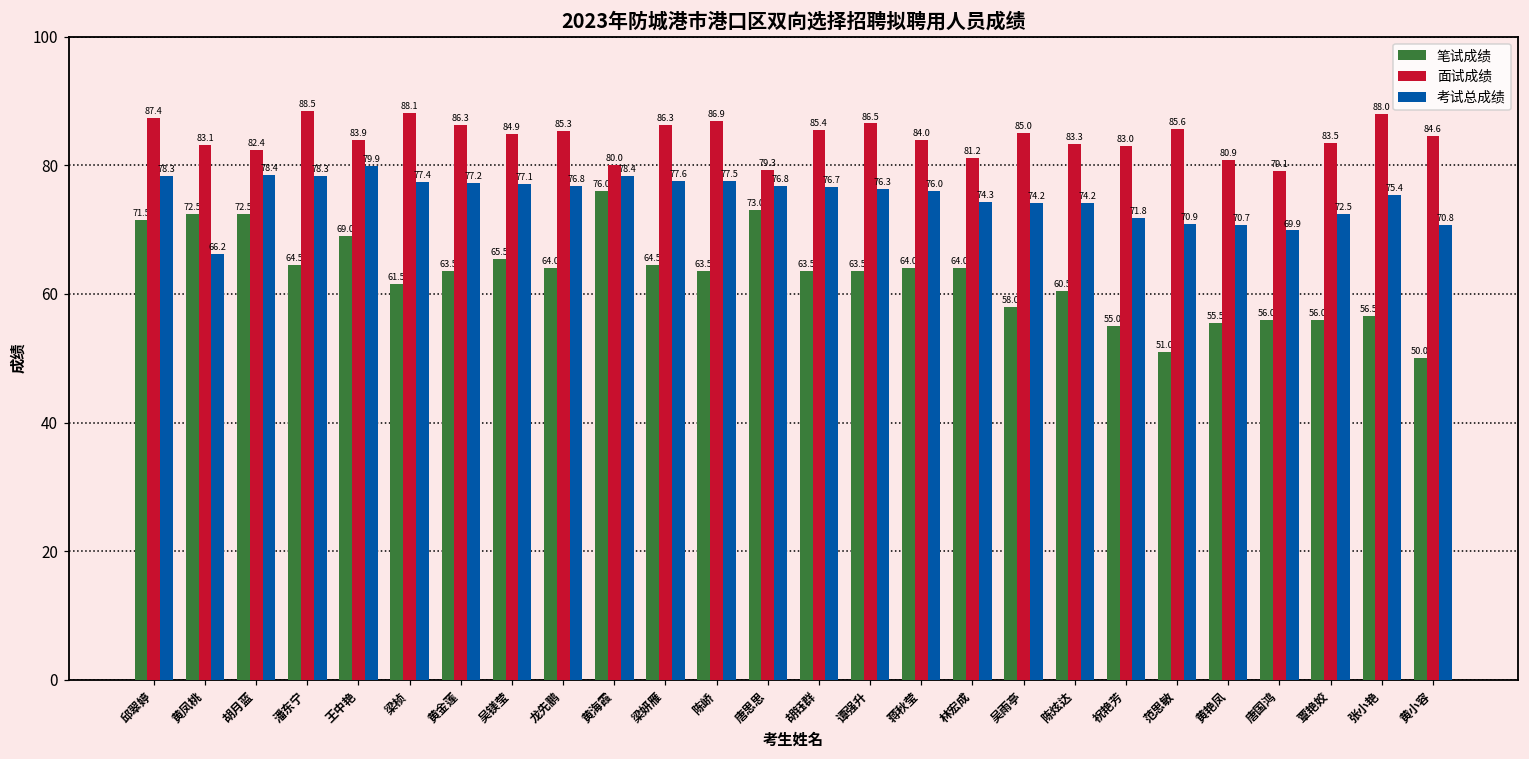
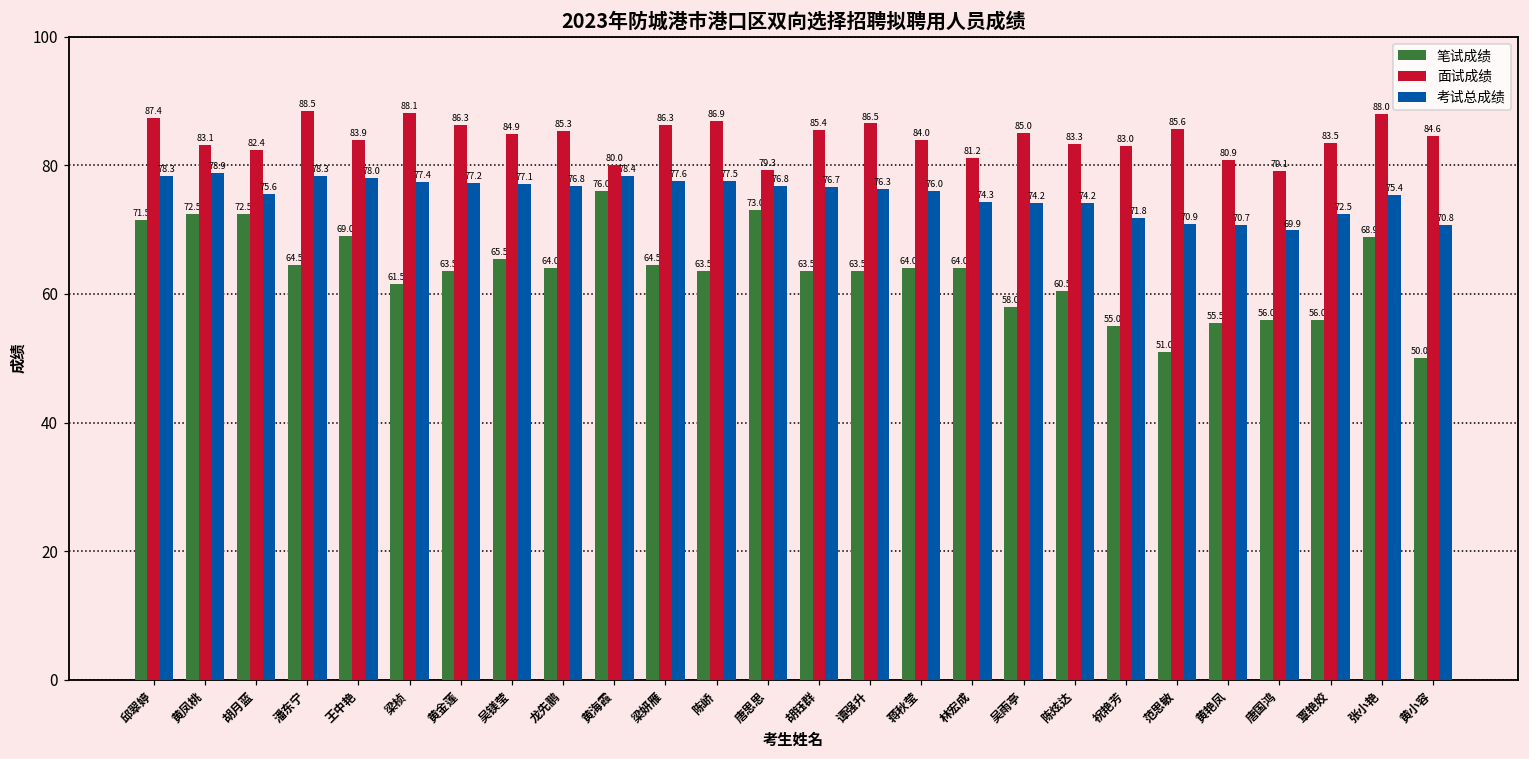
考试总成绩, 黄凤桃: 66.2 -> 78.9
考试总成绩, 胡月蓝: 78.4 -> 75.6
考试总成绩, 王中艳: 79.9 -> 78.0
笔试成绩, 张小艳: 56.5 -> 68.9
